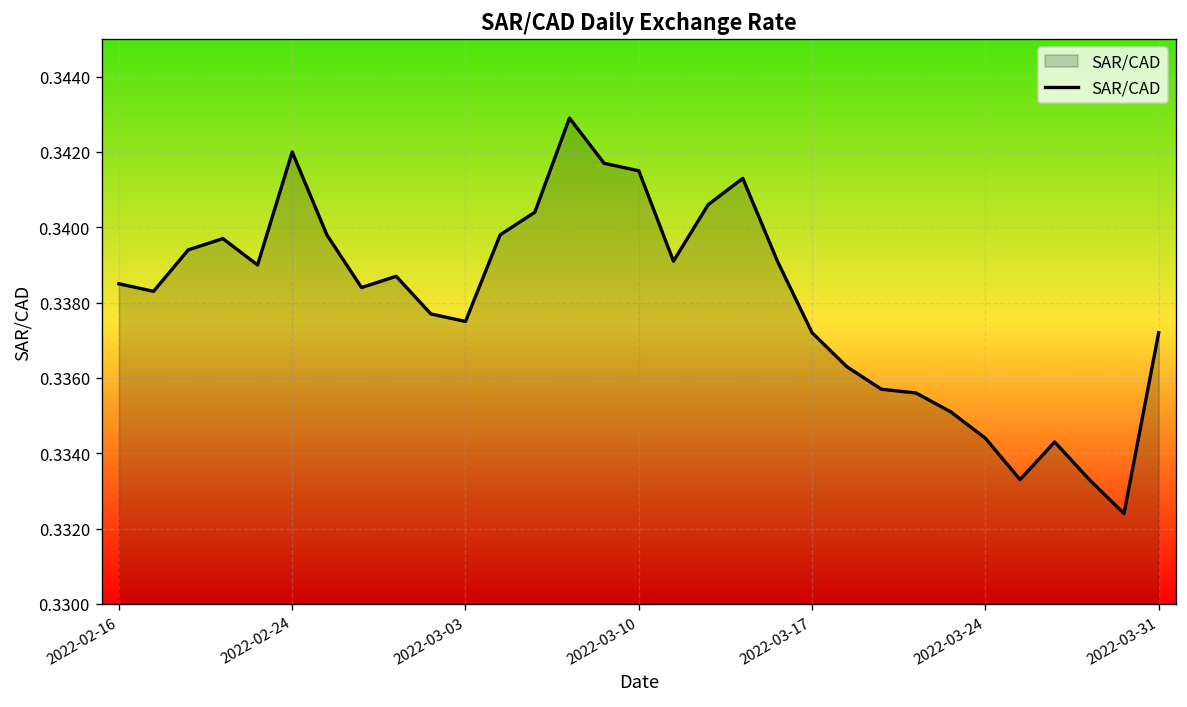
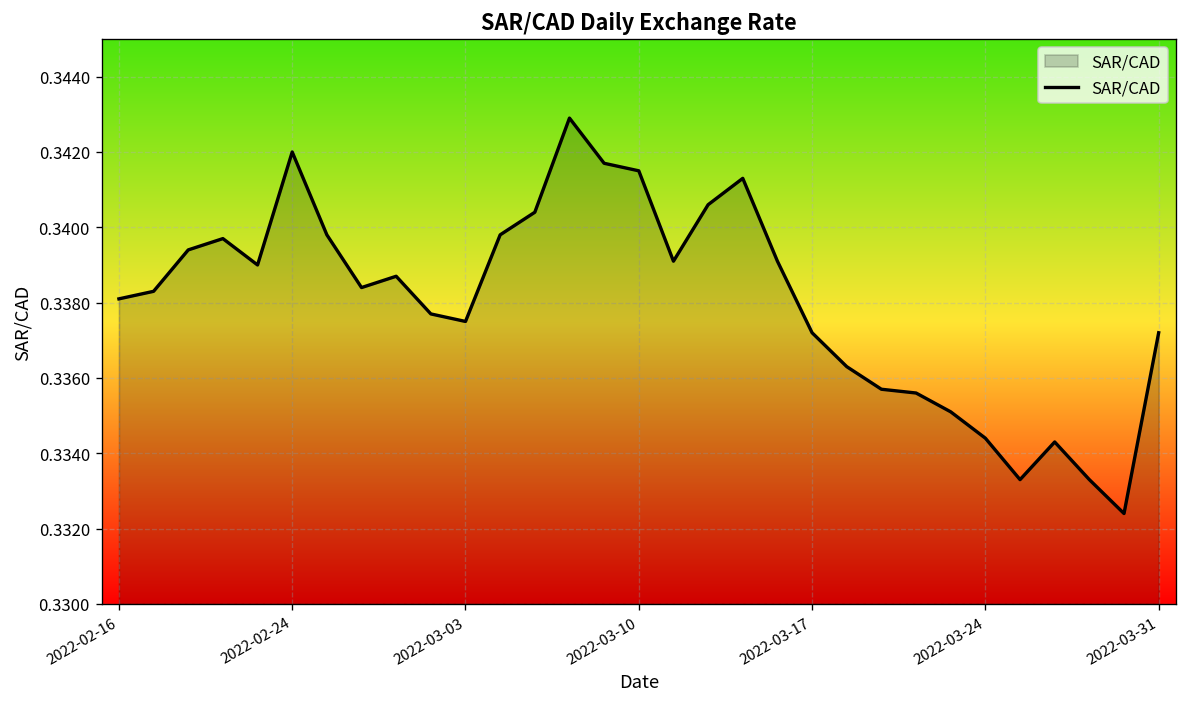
2022-02-16: 0.3385 -> 0.3381
